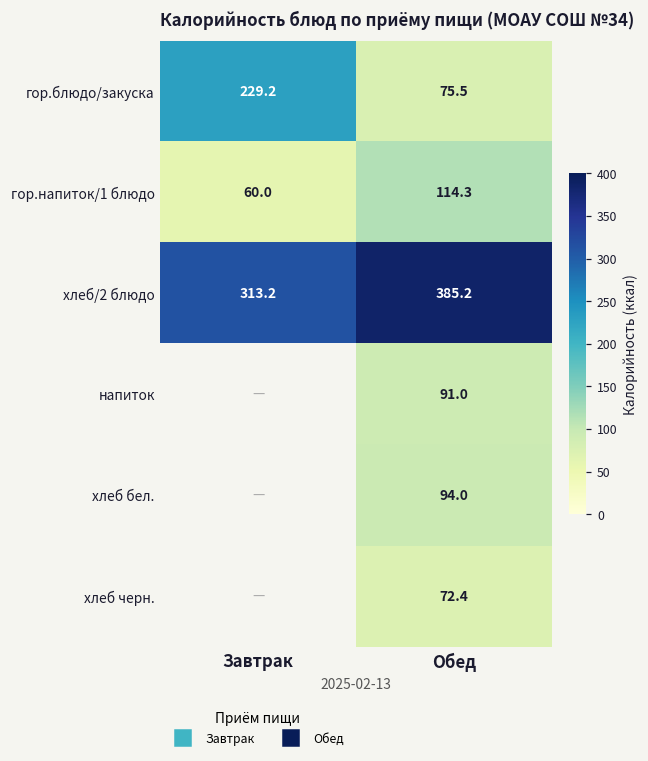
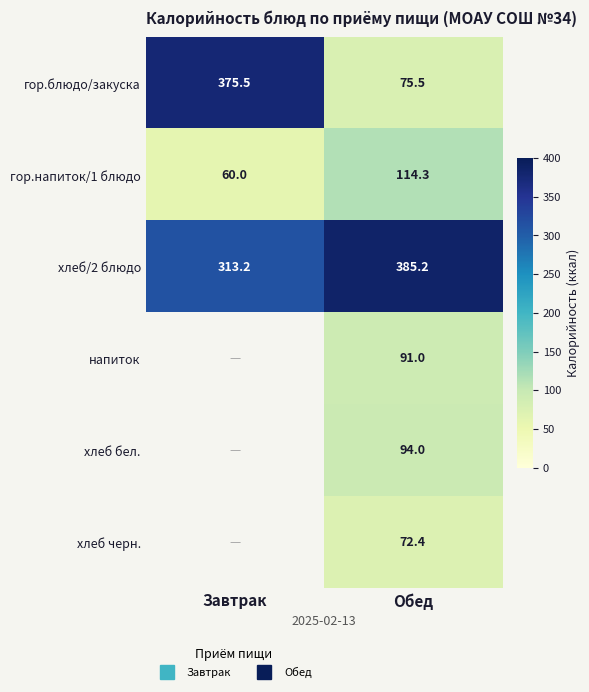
гор.блюдо/закуска, Завтрак: 229.2 -> 375.5
